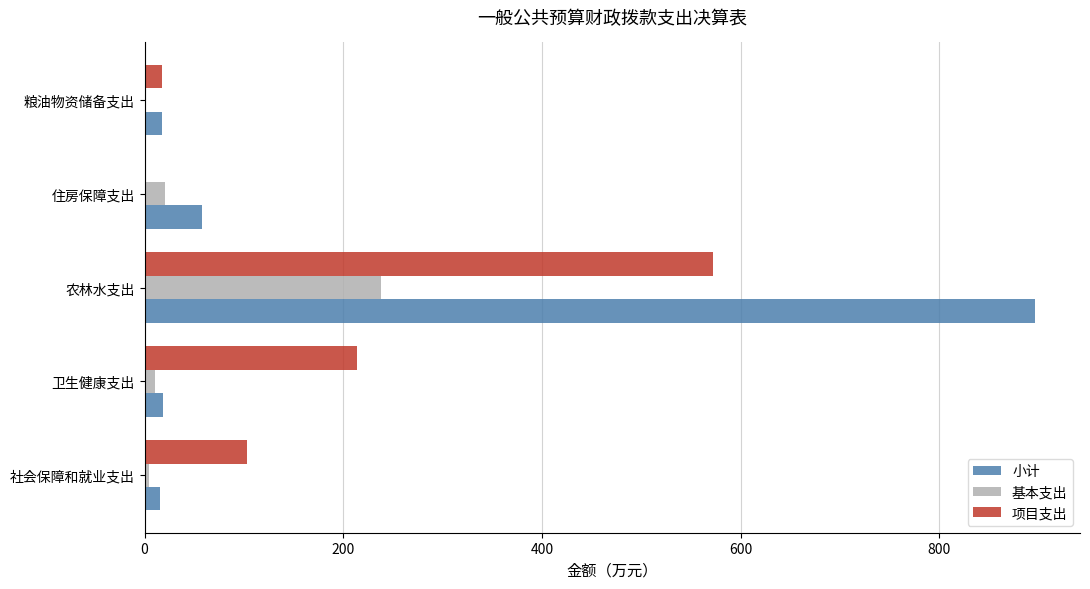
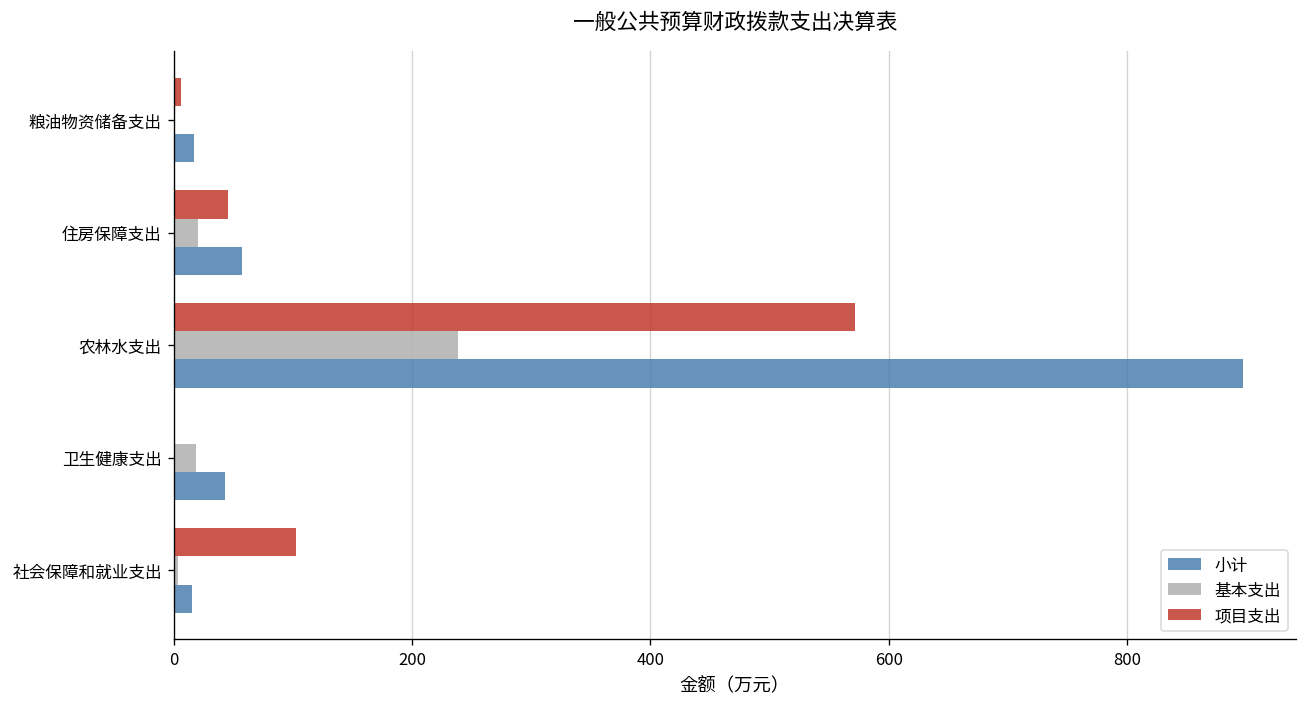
项目支出, 粮油物资储备支出: 20 -> 10
项目支出, 住房保障支出: 0 -> 50
项目支出, 卫生健康支出: 210 -> 0
基本支出, 卫生健康支出: 10 -> 20
小计, 卫生健康支出: 20 -> 40
